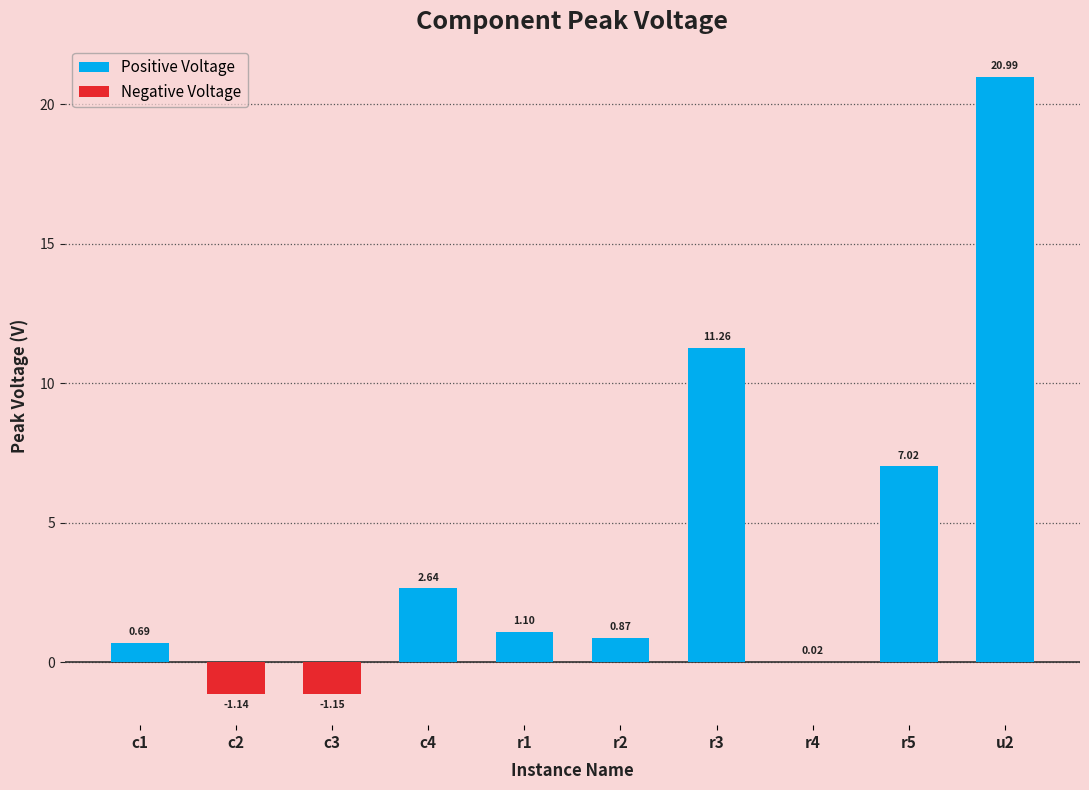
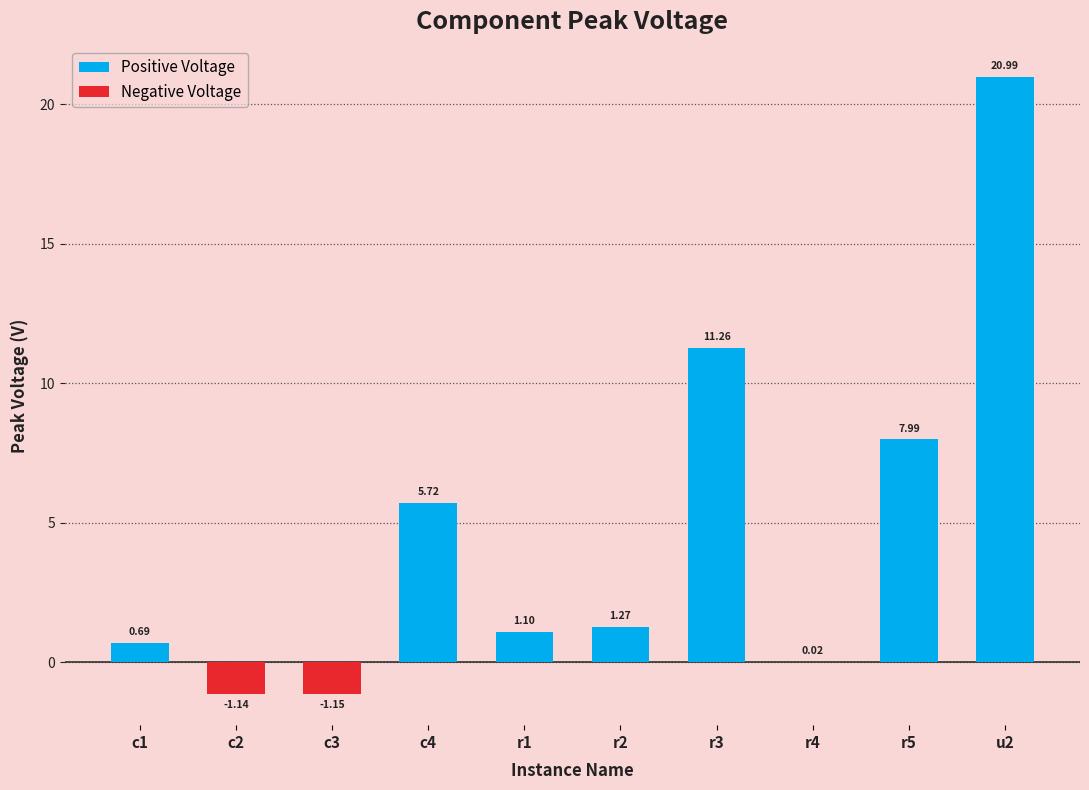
Positive Voltage, c4: 2.64 -> 5.72
Positive Voltage, r2: 0.87 -> 1.27
Positive Voltage, r5: 7.02 -> 7.99
